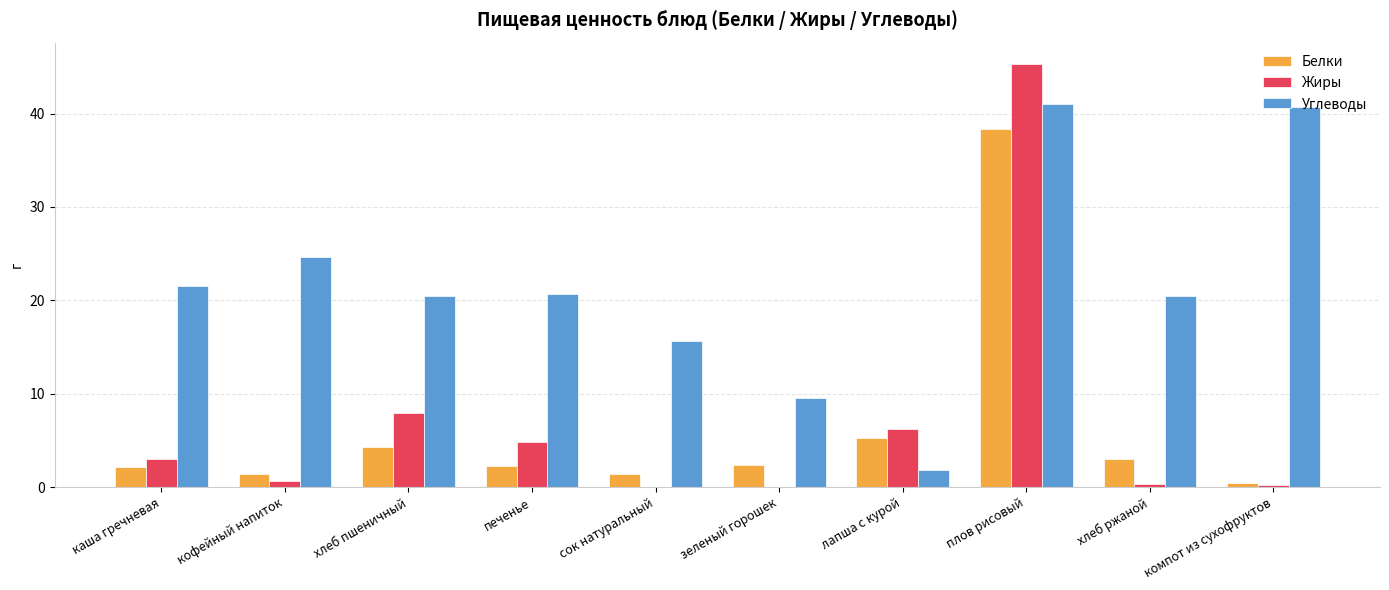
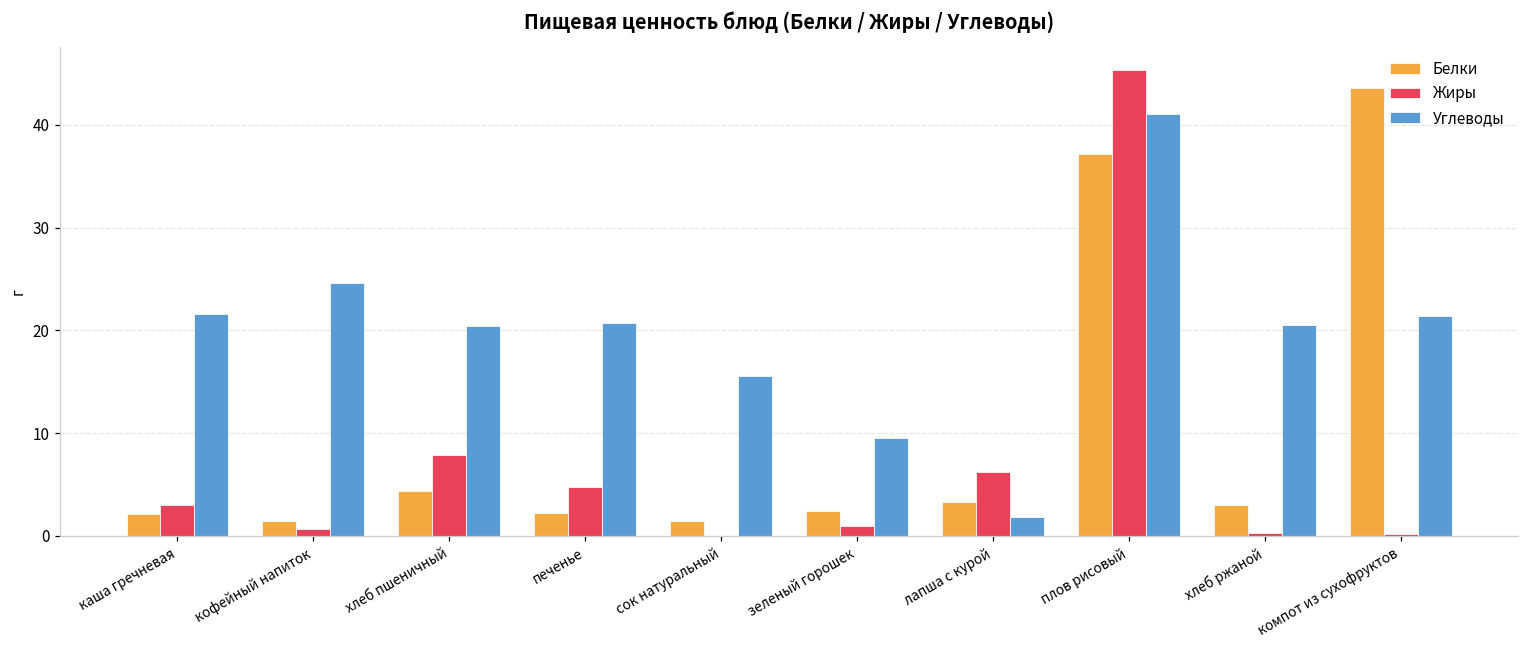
Жиры, зеленый горошек: 0 -> 1
Белки, лапша с курой: 5 -> 3
Белки, плов рисовый: 38 -> 37
Белки, компот из сухофруктов: 0 -> 44
Углеводы, компот из сухофруктов: 41 -> 21
